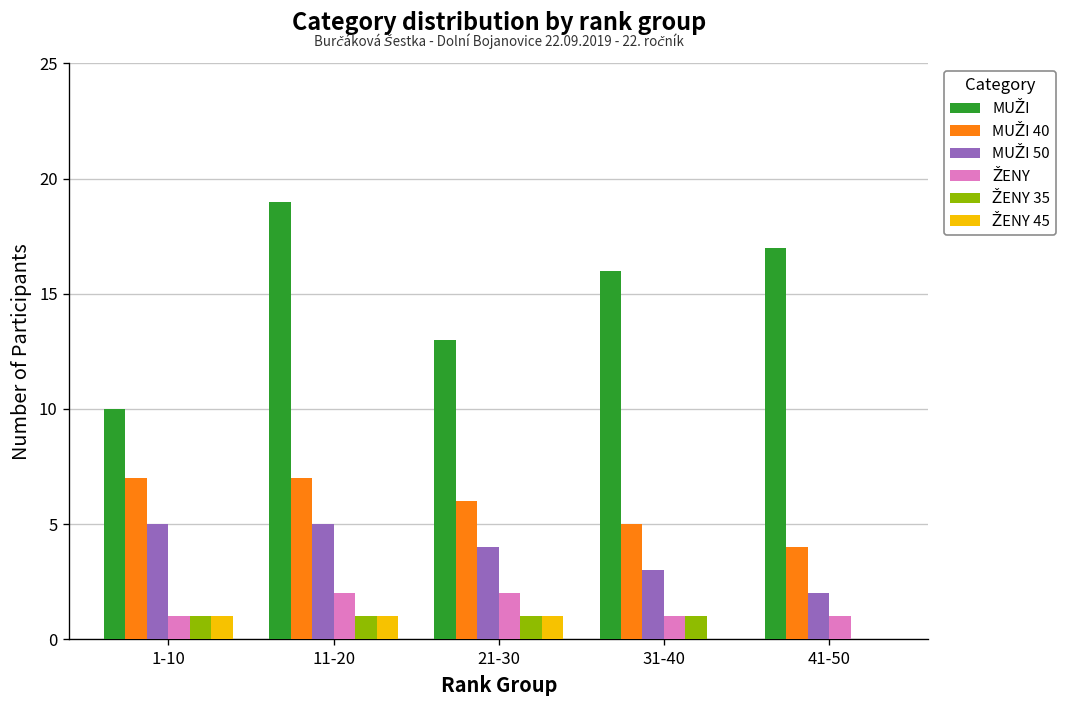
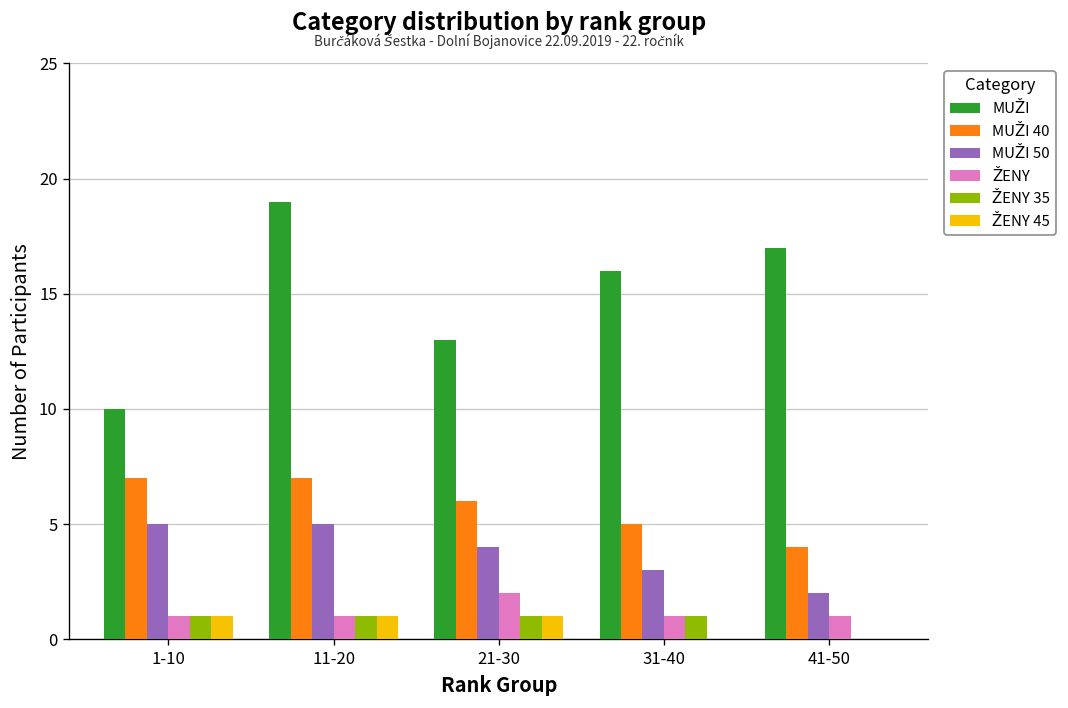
ŽENY, 11-20: 2 -> 1
